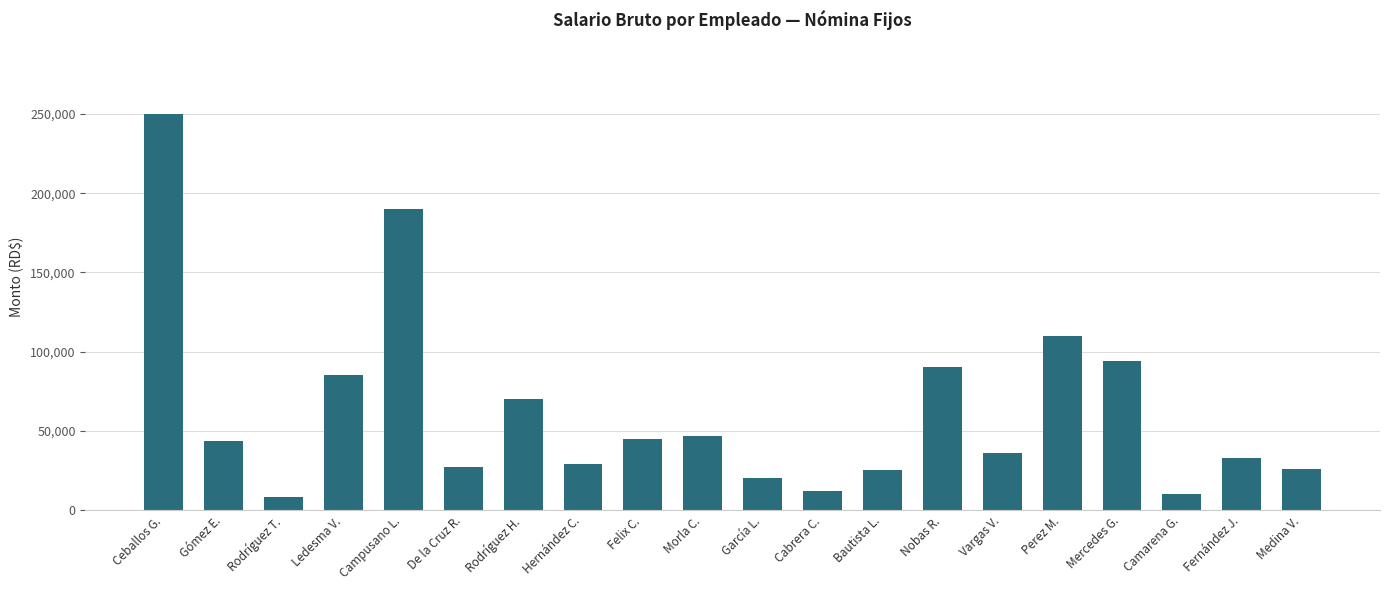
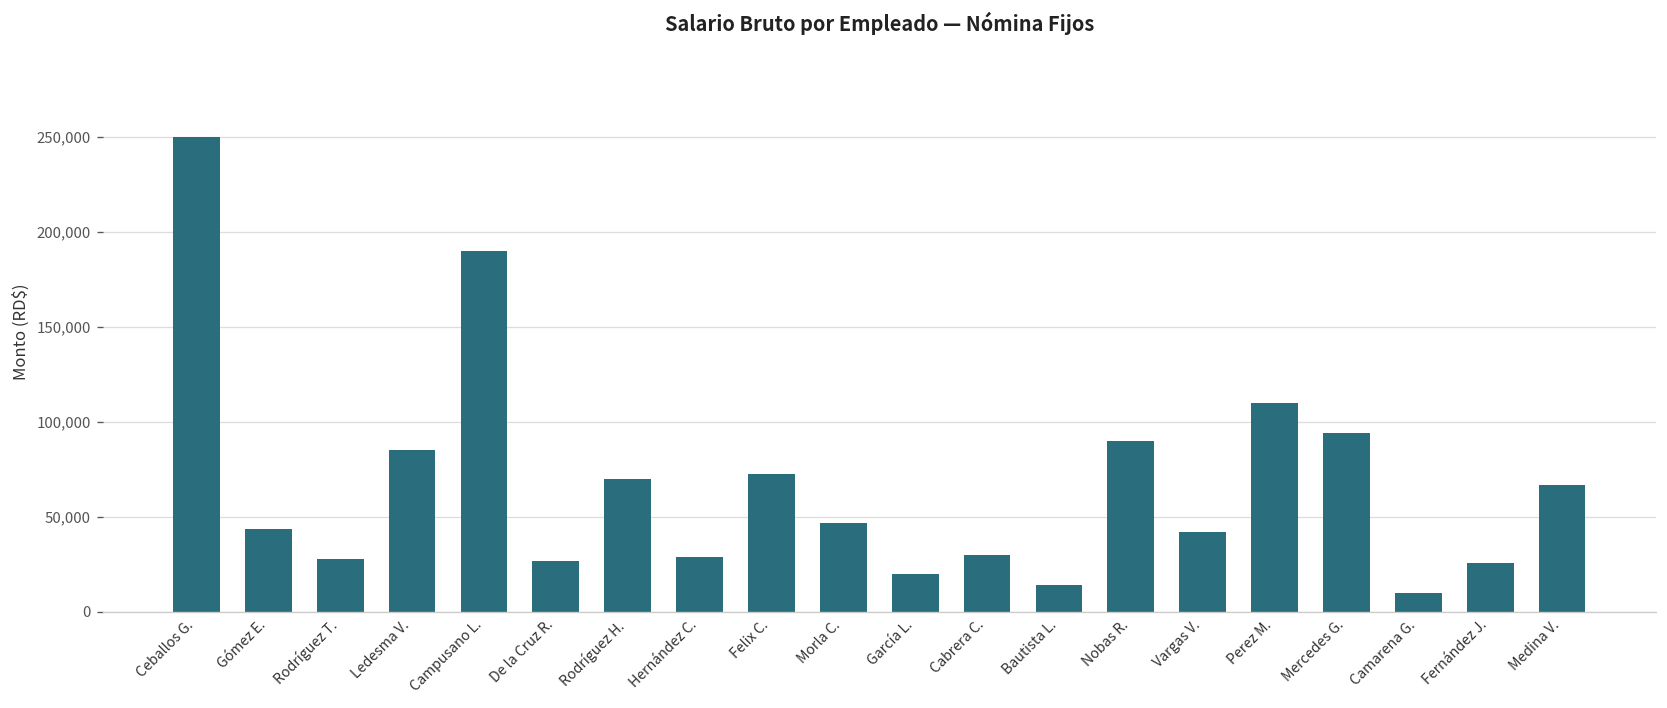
Rodríguez T.: 8,000 -> 28,000
Felix C.: 45,000 -> 72,000
Cabrera C.: 12,000 -> 30,000
Bautista L.: 25,000 -> 14,000
Vargas V.: 36,000 -> 42,000
Fernández J.: 33,000 -> 26,000
Medina V.: 26,000 -> 67,000
